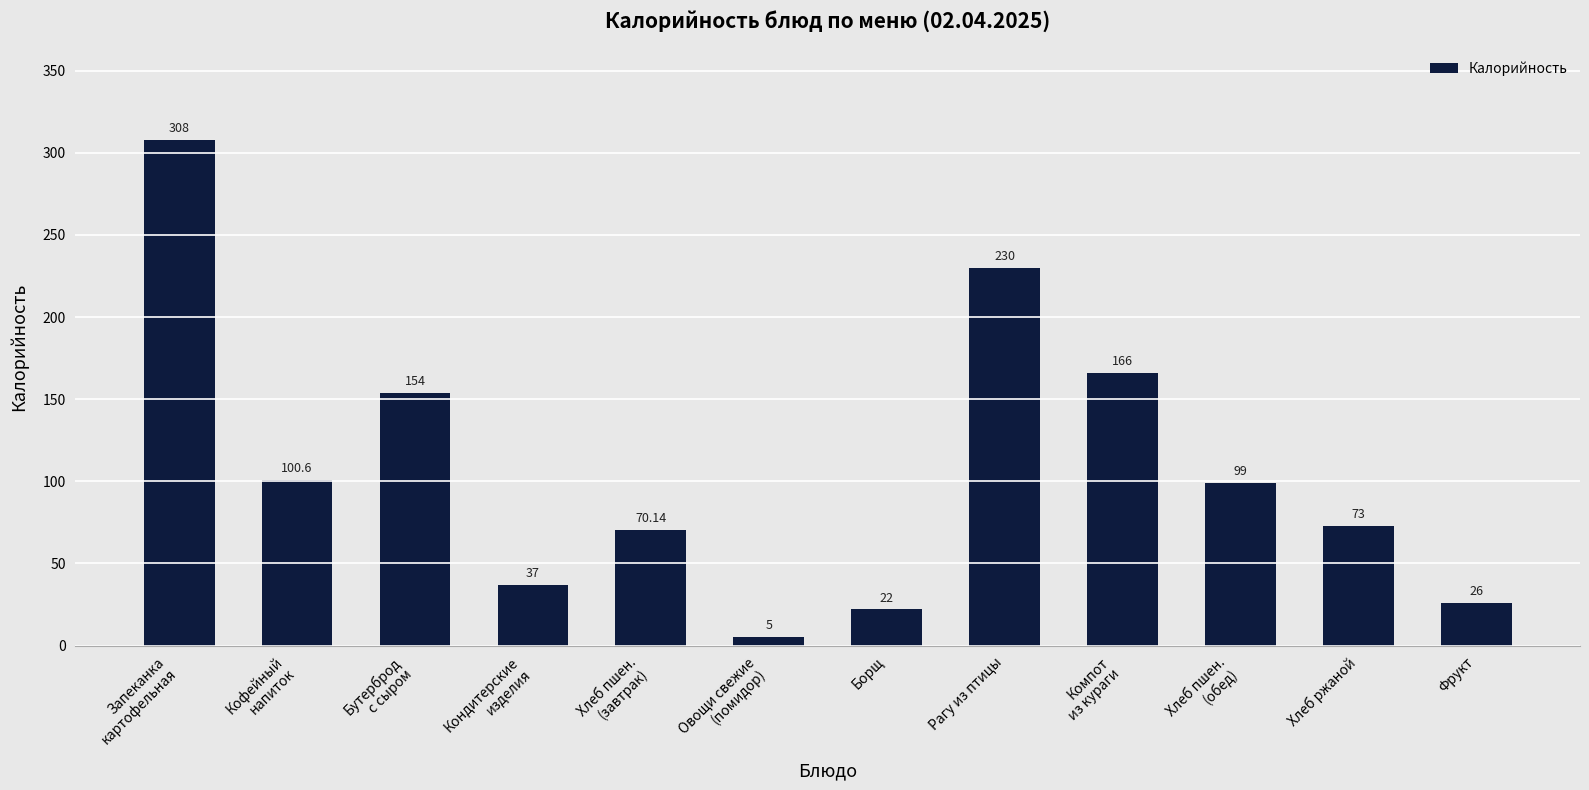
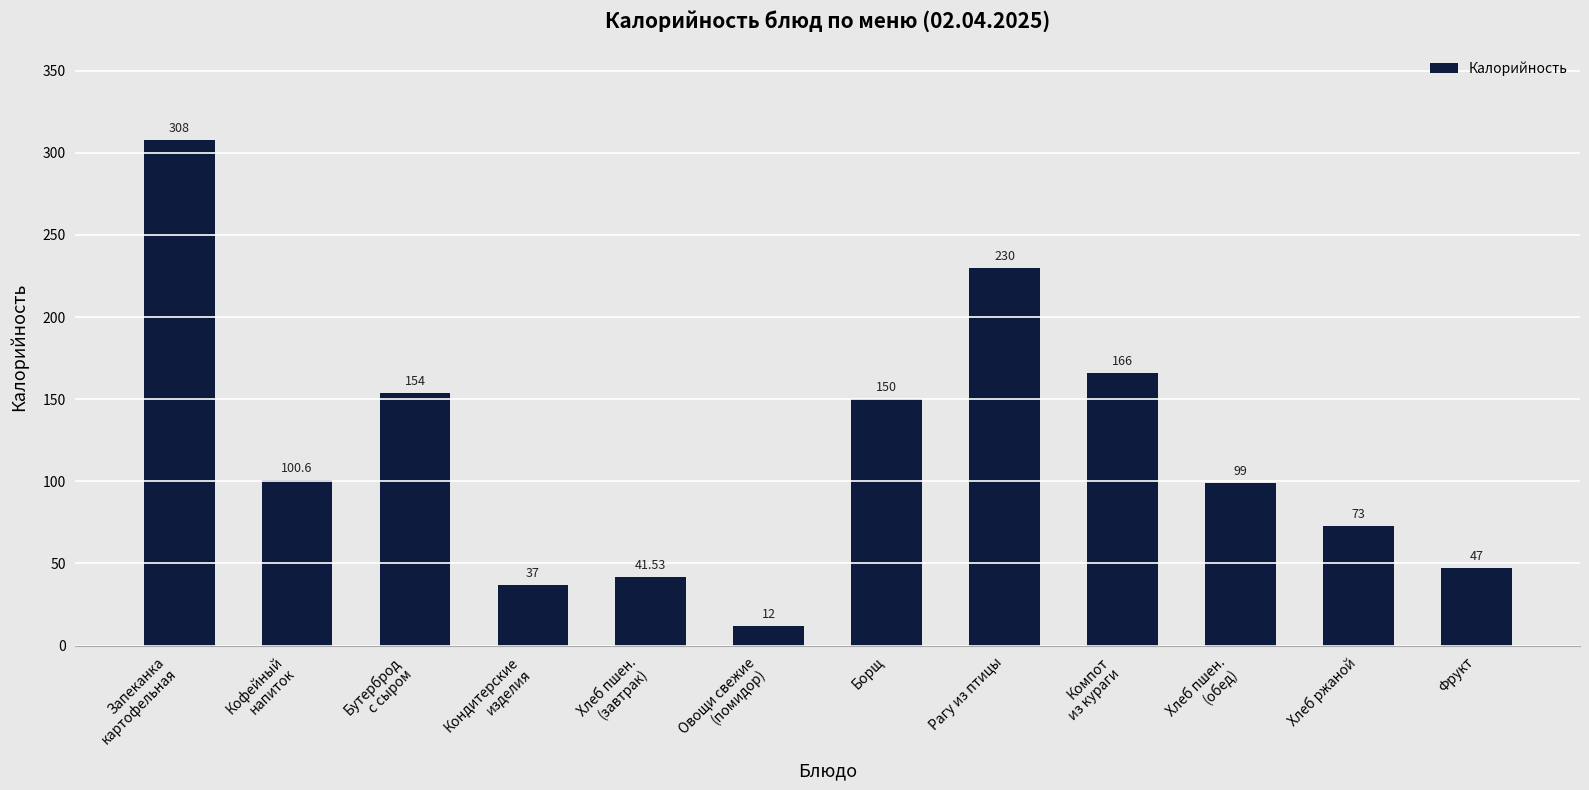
Хлеб пшен. (завтрак): 70.14 -> 41.53
Овощи свежие (помидор): 5 -> 12
Борщ: 22 -> 150
Фрукт: 26 -> 47
